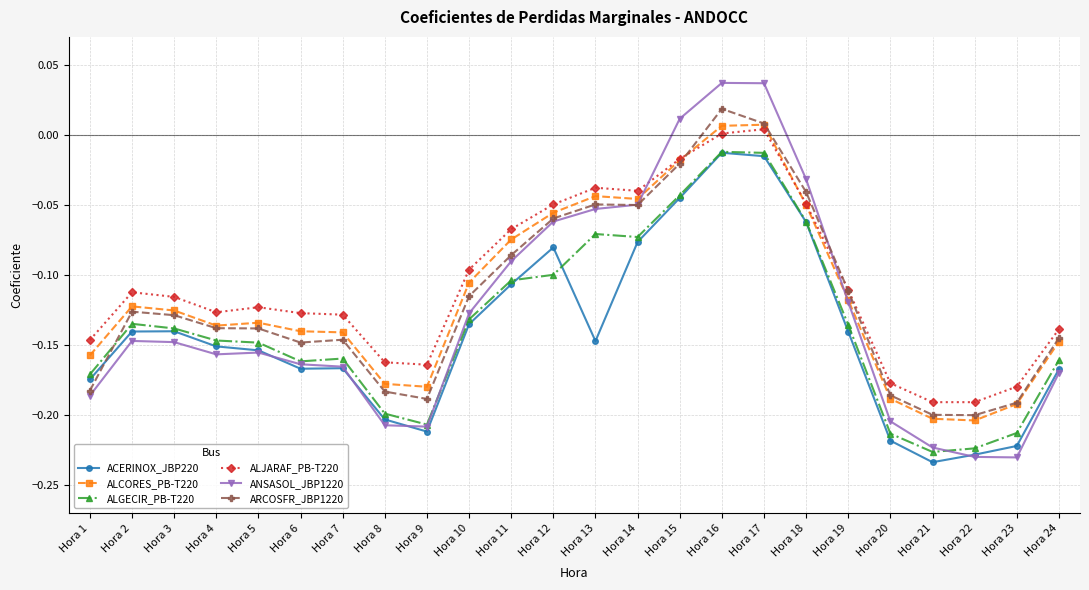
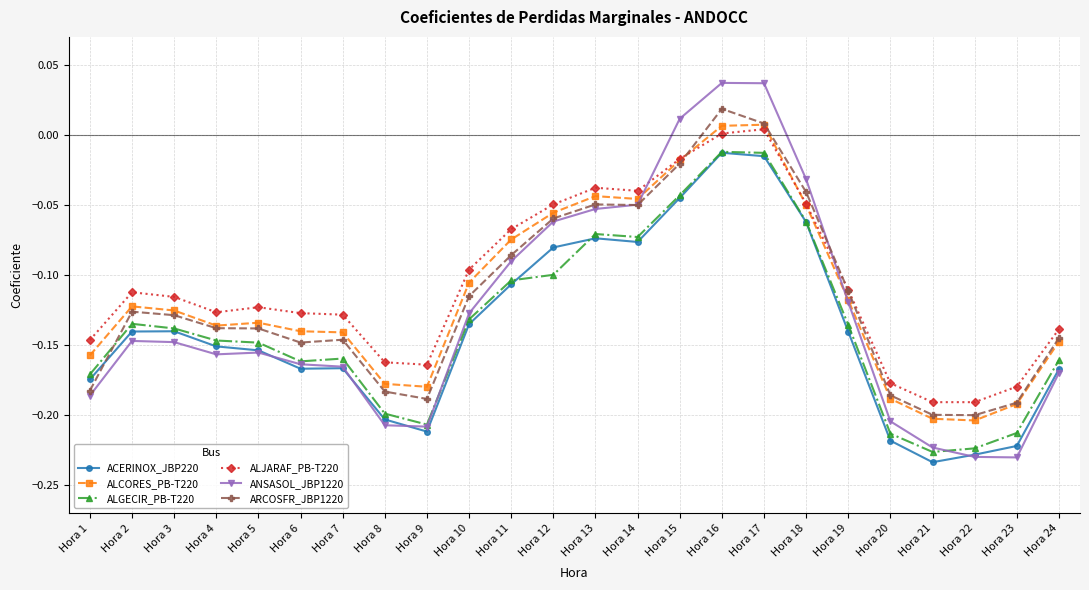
ACERINOX_JBP220, Hora 13: -0.147 -> -0.074
